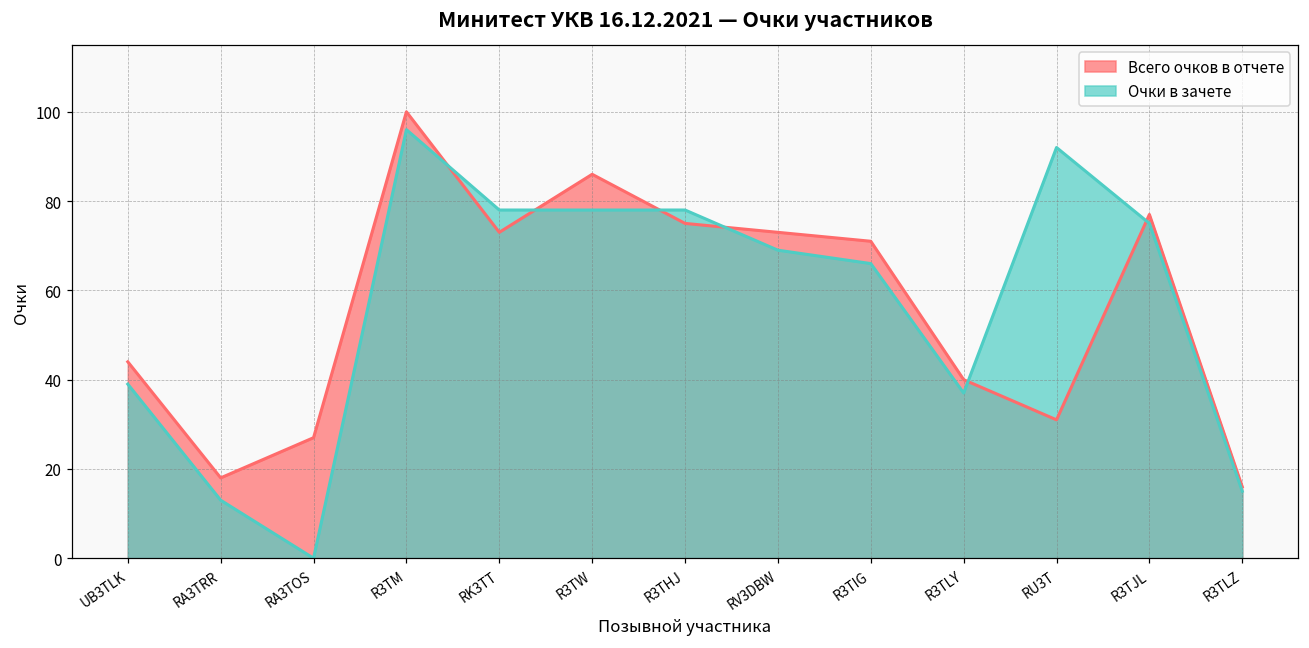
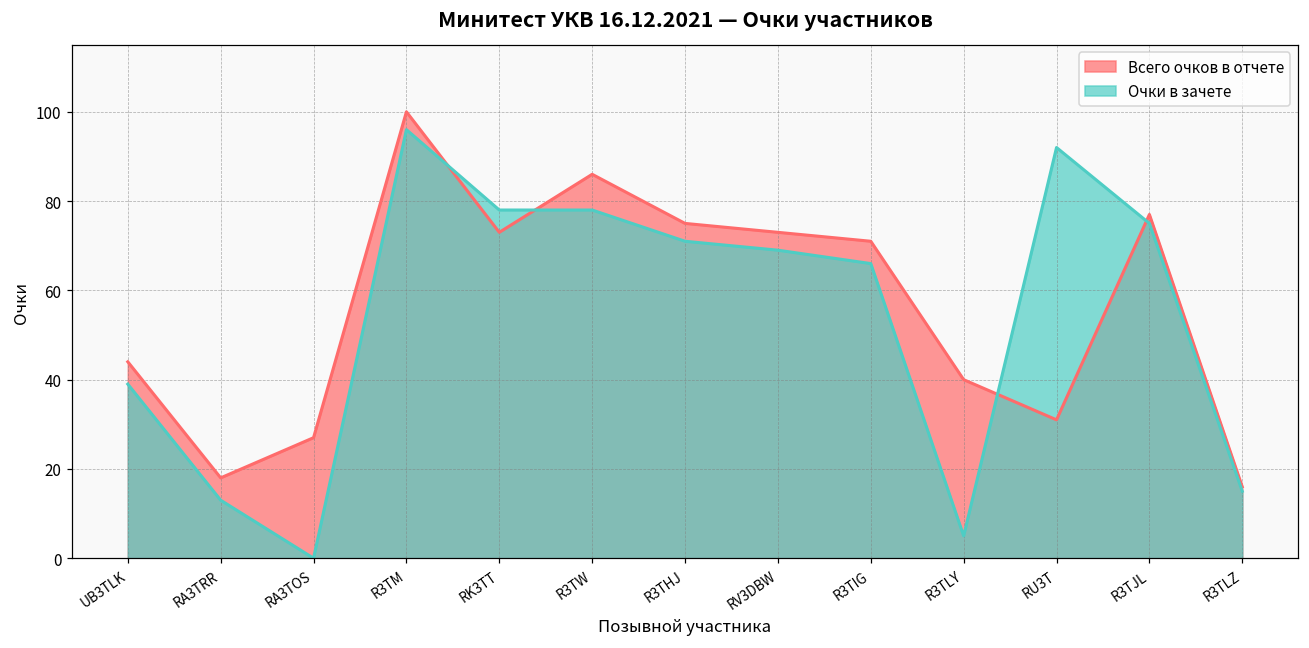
Очки в зачете, R3THJ: 78 -> 71
Очки в зачете, R3TLY: 37 -> 5
